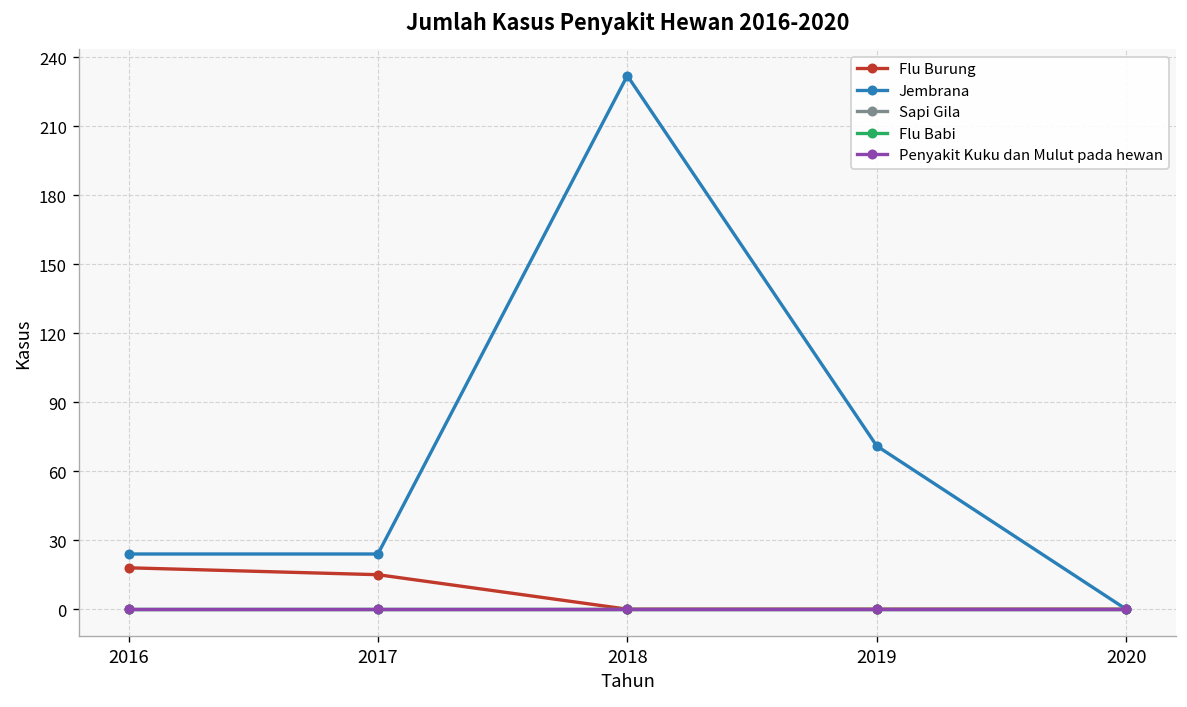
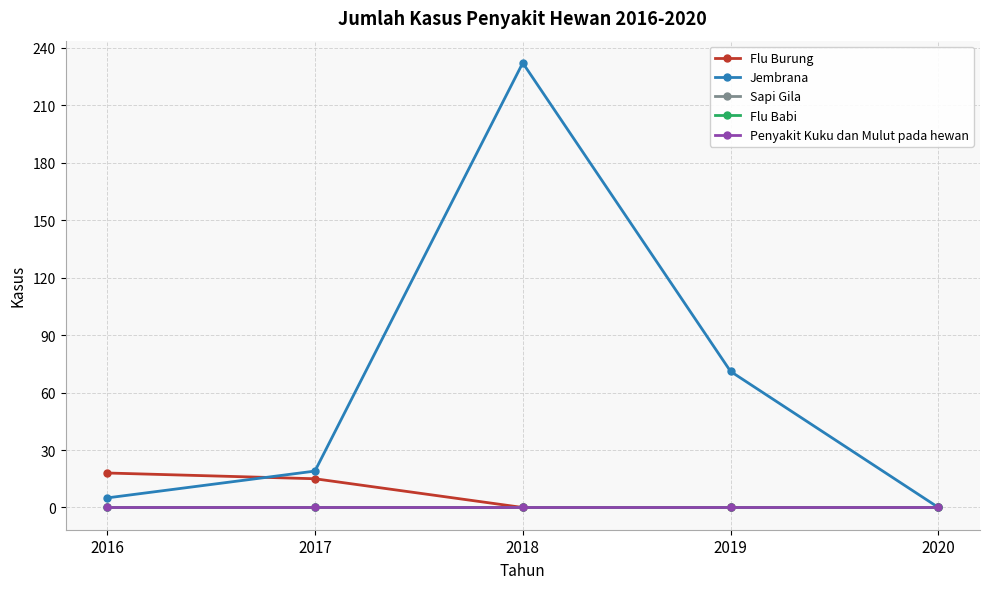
Jembrana, 2016: 24 -> 5
Jembrana, 2017: 24 -> 19
